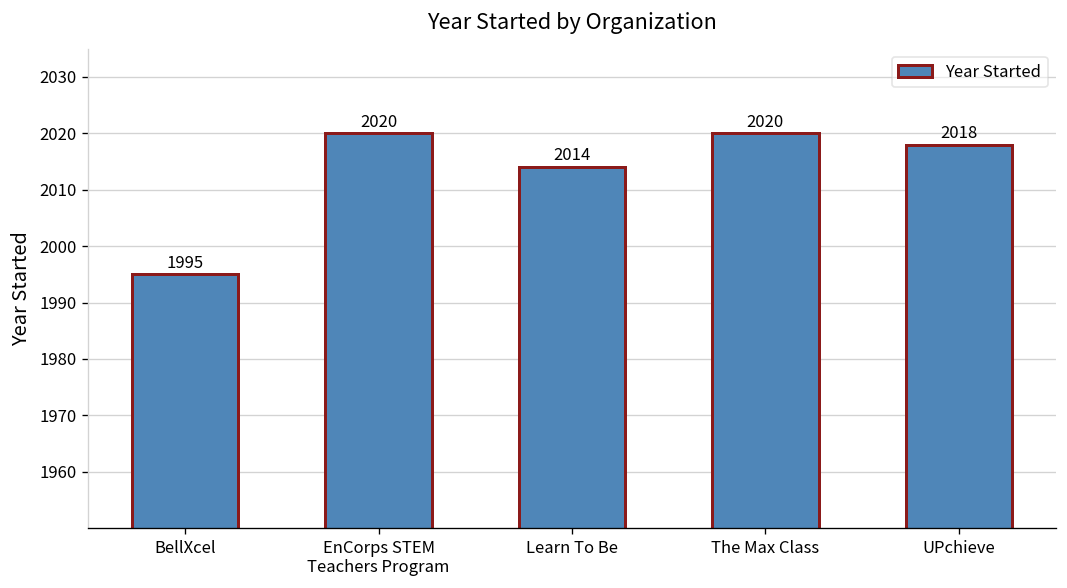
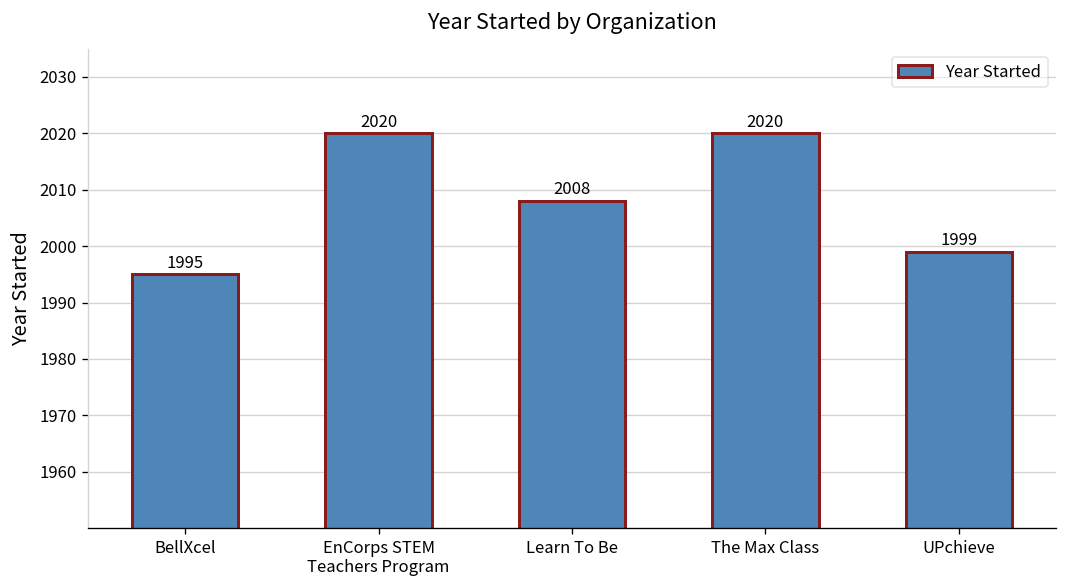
Learn To Be: 2014 -> 2008
UPchieve: 2018 -> 1999
